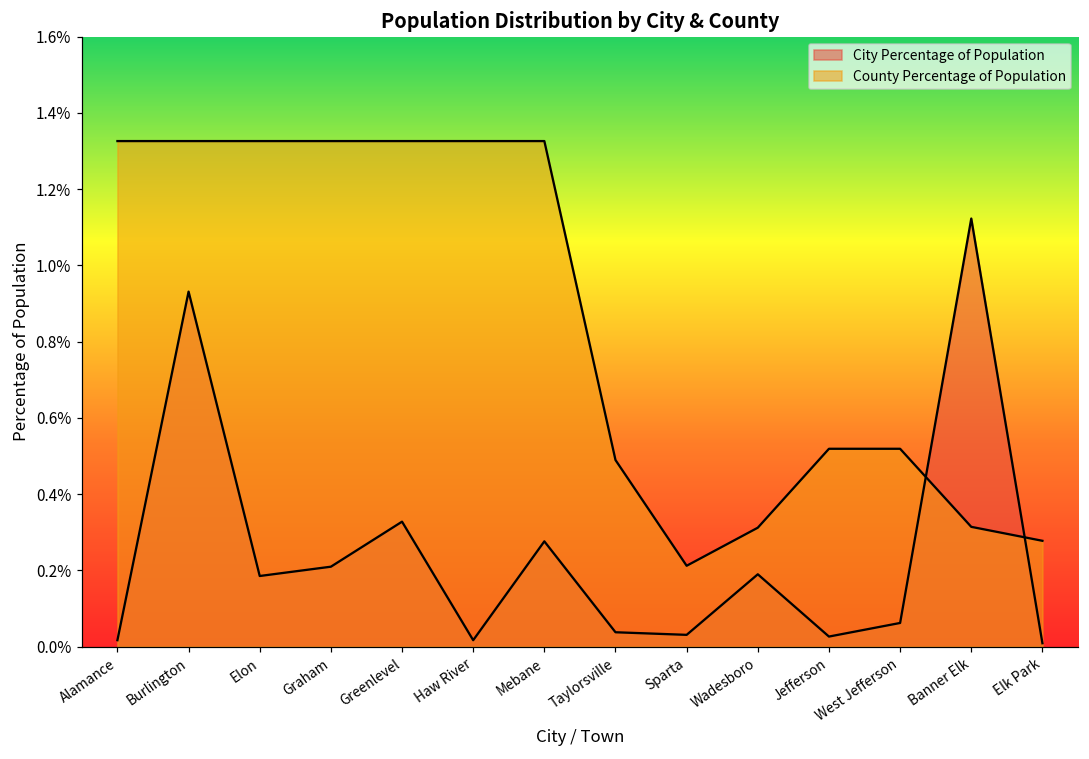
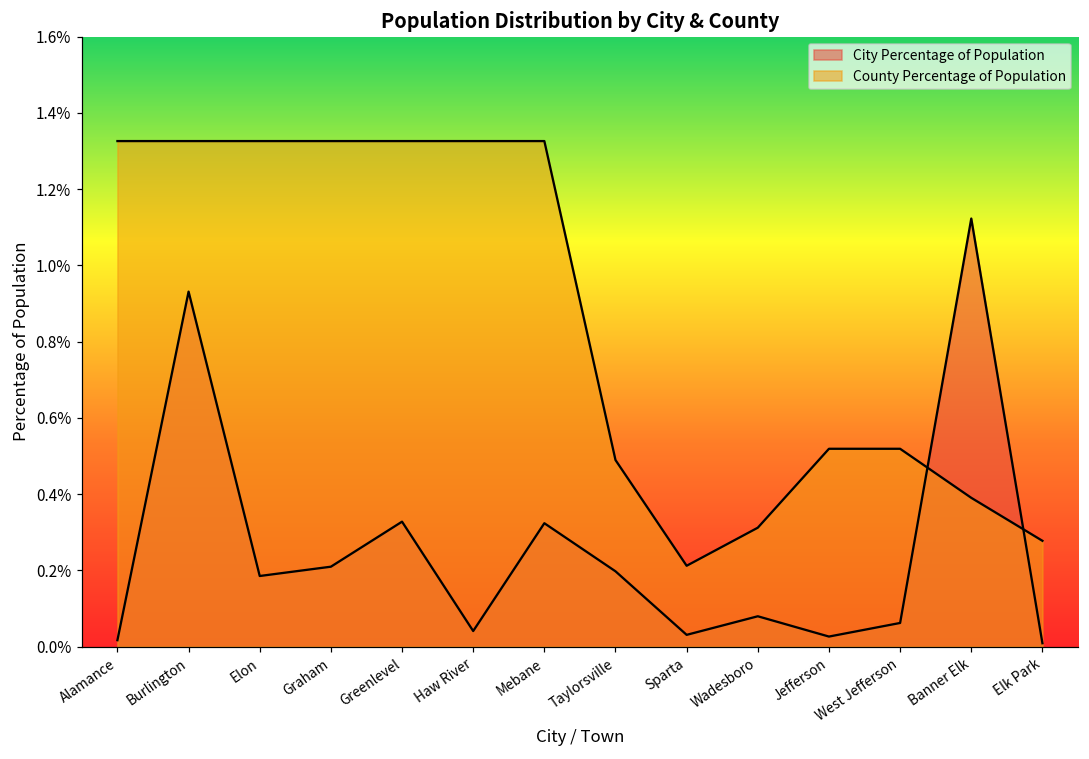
City Percentage of Population, Haw River: 0.02% -> 0.04%
City Percentage of Population, Mebane: 0.28% -> 0.32%
City Percentage of Population, Taylorsville: 0.04% -> 0.20%
City Percentage of Population, Wadesboro: 0.19% -> 0.08%
County Percentage of Population, Banner Elk: 0.31% -> 0.39%
